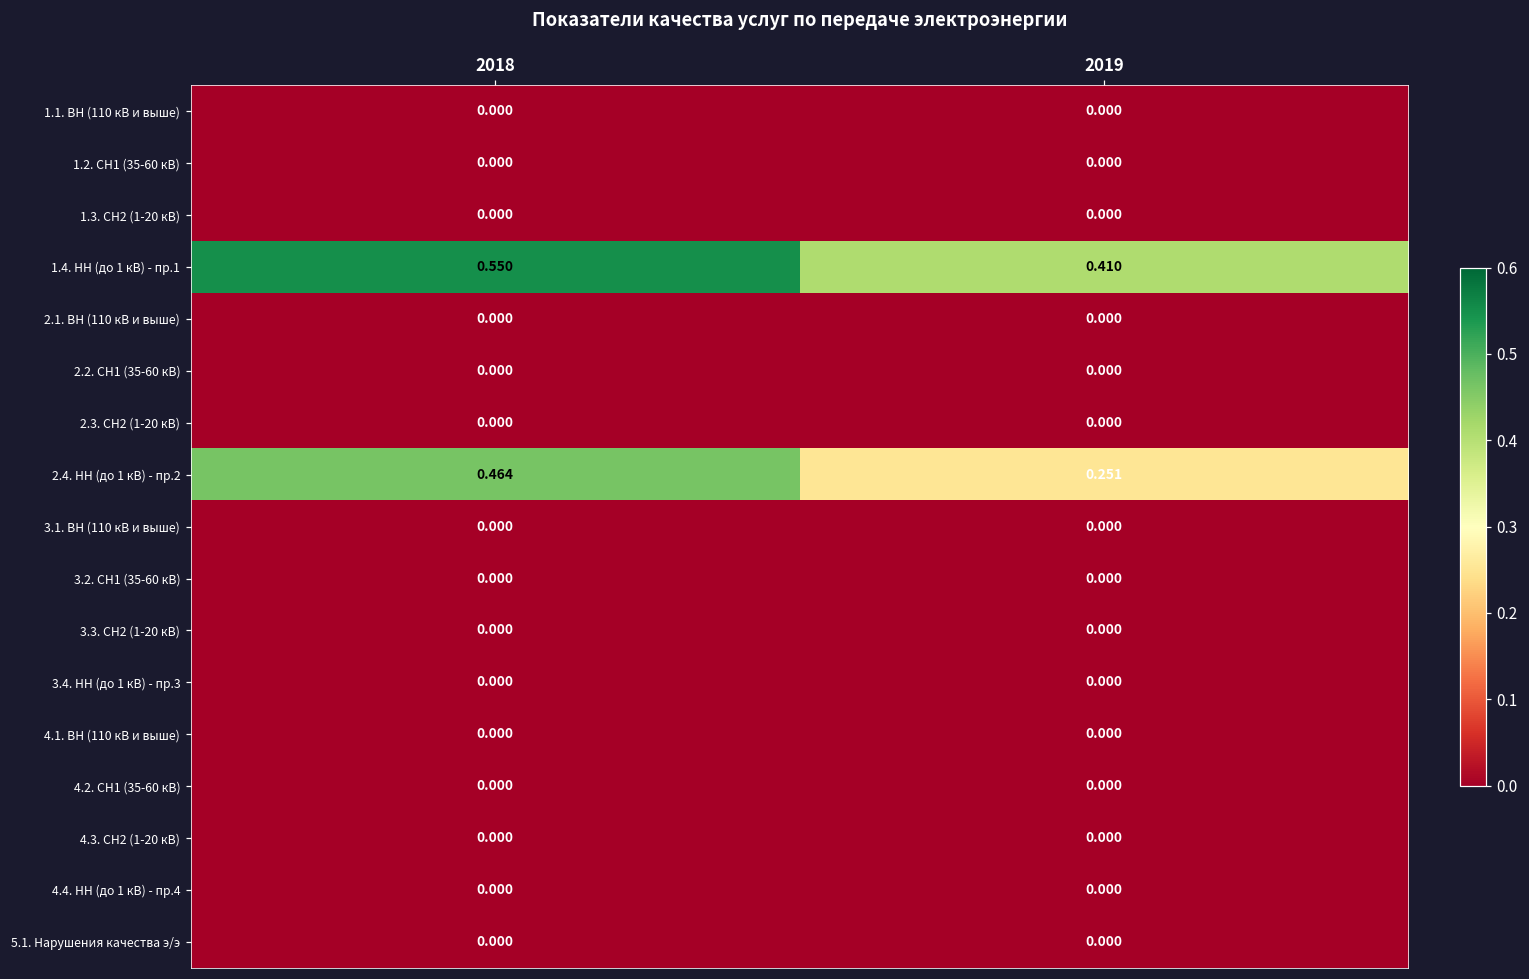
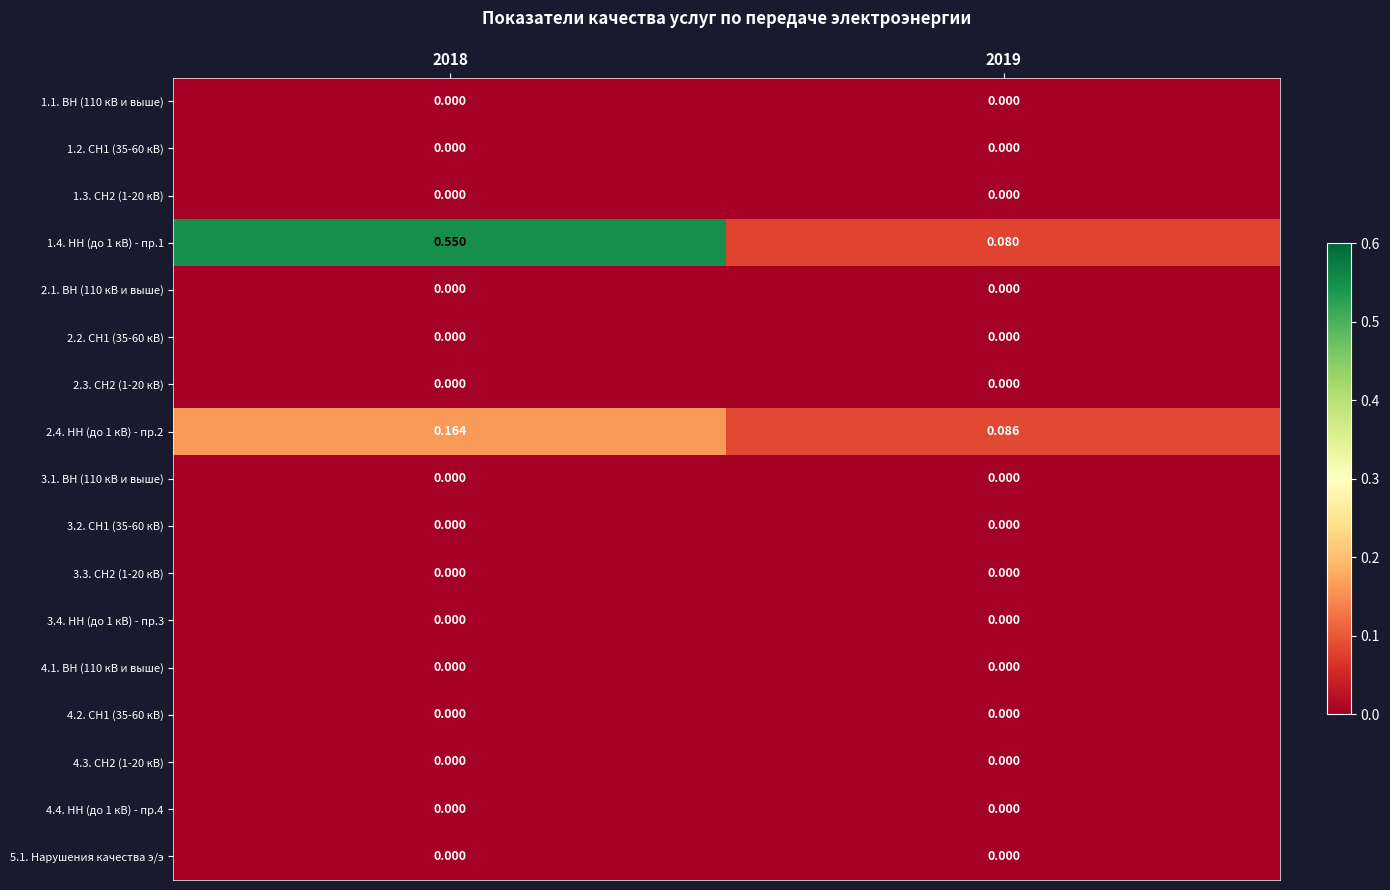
1.4. НН (до 1 кВ) - пр.1, 2019: 0.410 -> 0.080
2.4. НН (до 1 кВ) - пр.2, 2018: 0.464 -> 0.164
2.4. НН (до 1 кВ) - пр.2, 2019: 0.251 -> 0.086
